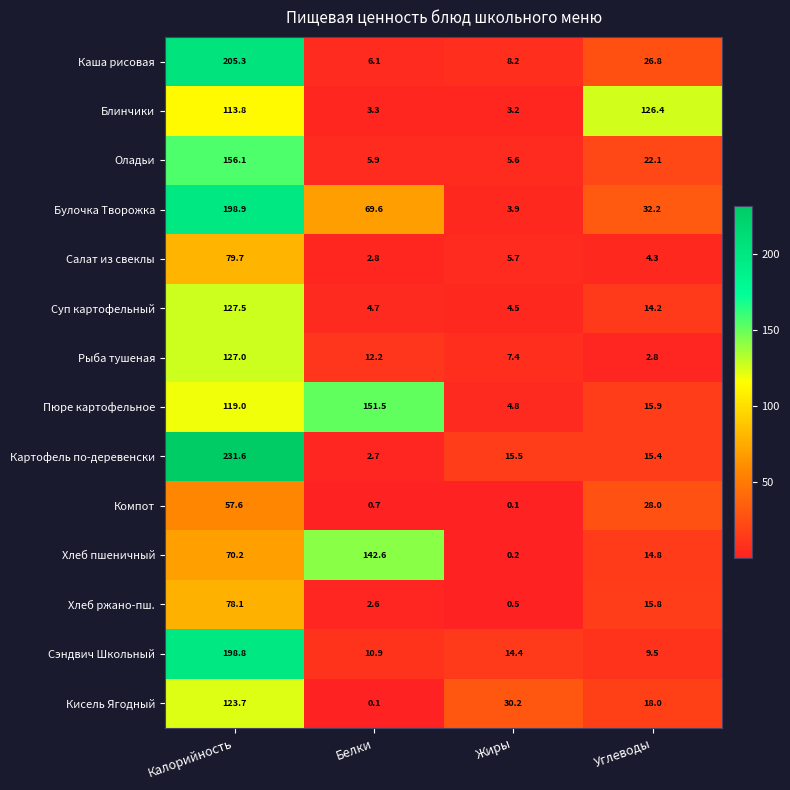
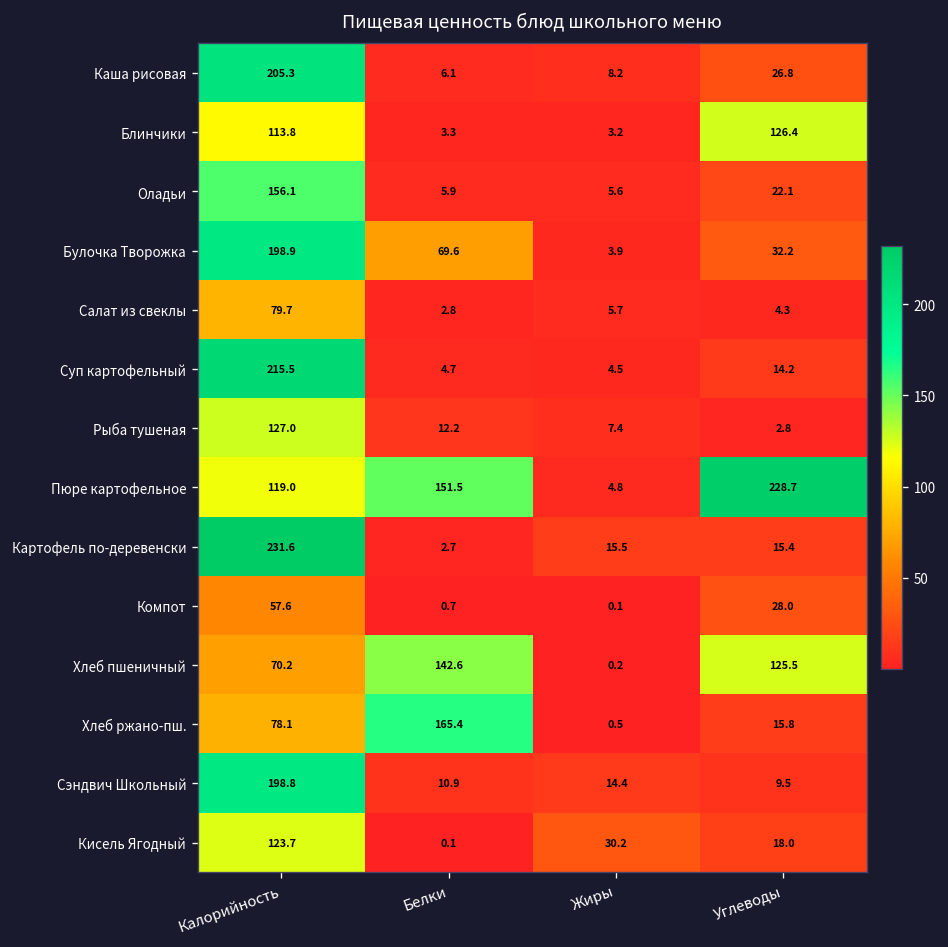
Суп картофельный, Калорийность: 127.5 -> 215.5
Пюре картофельное, Углеводы: 15.9 -> 228.7
Хлеб пшеничный, Углеводы: 14.8 -> 125.5
Хлеб ржано-пш., Белки: 2.6 -> 165.4
